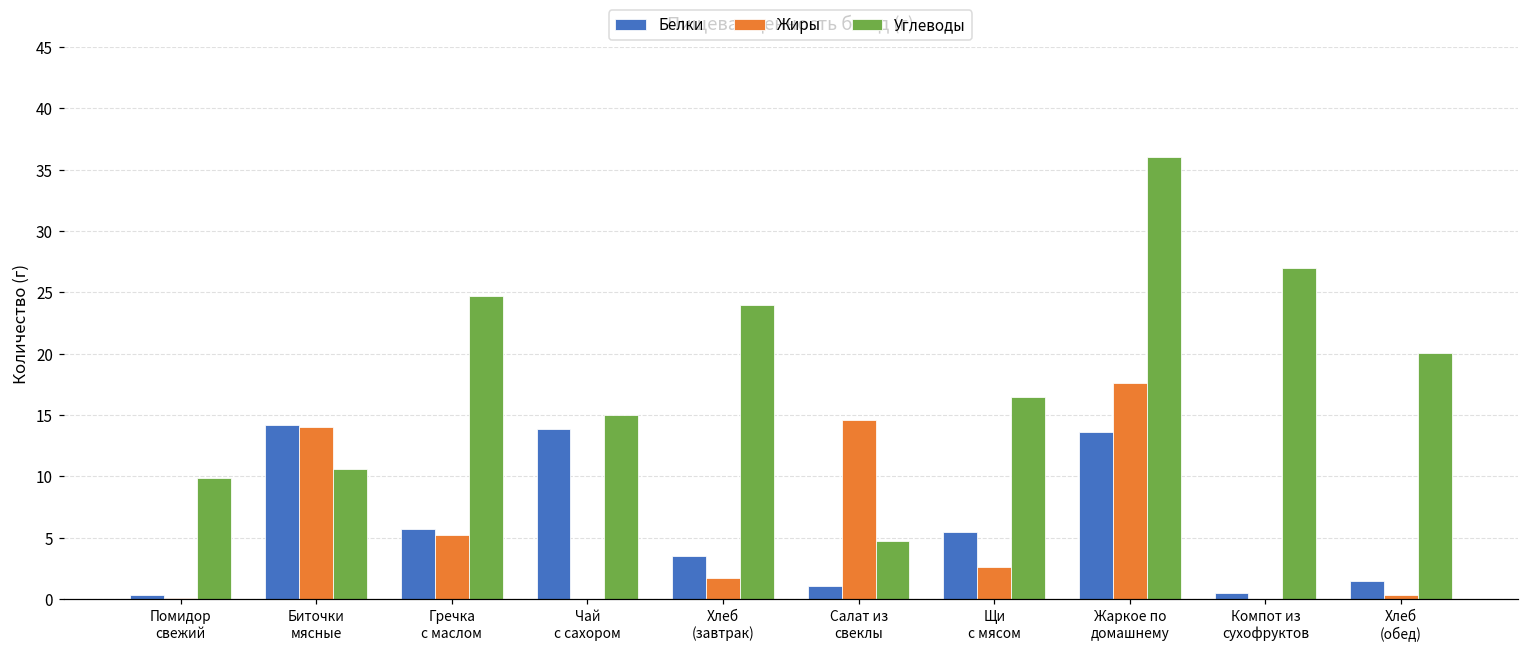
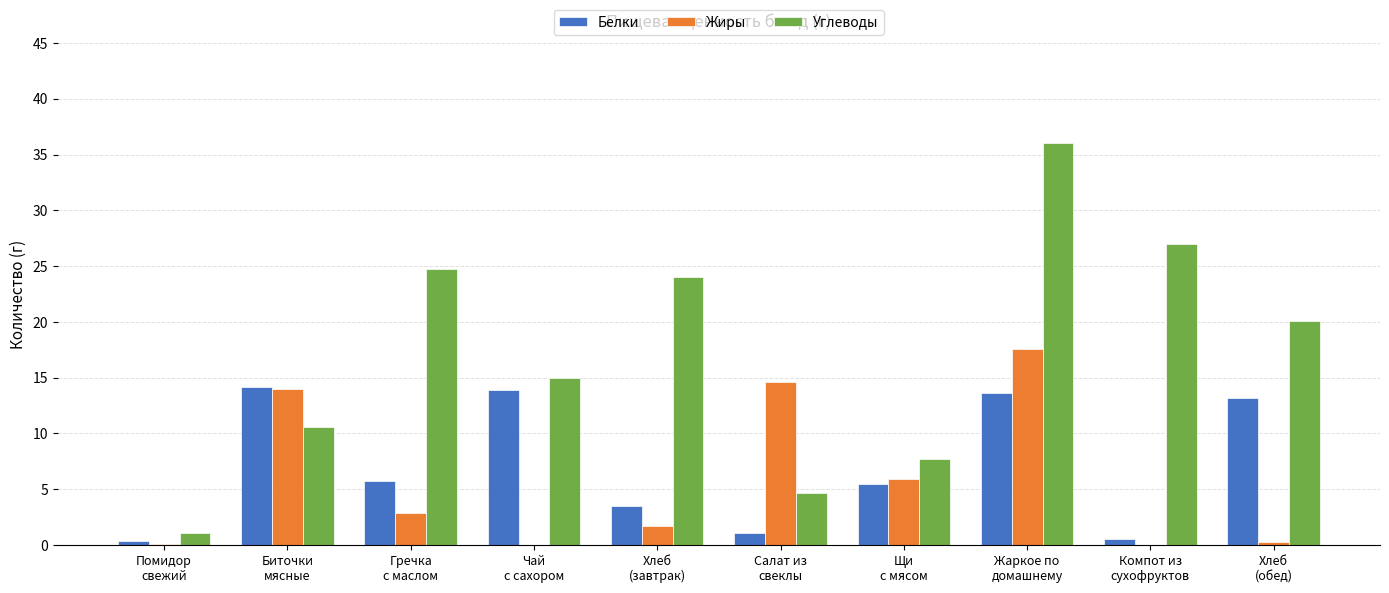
Углеводы, Помидор свежий: 9.9 -> 1.1
Жиры, Гречка с маслом: 5.2 -> 2.9
Жиры, Щи с мясом: 2.6 -> 5.9
Углеводы, Щи с мясом: 16.5 -> 7.7
Белки, Хлеб (обед): 1.5 -> 13.2
